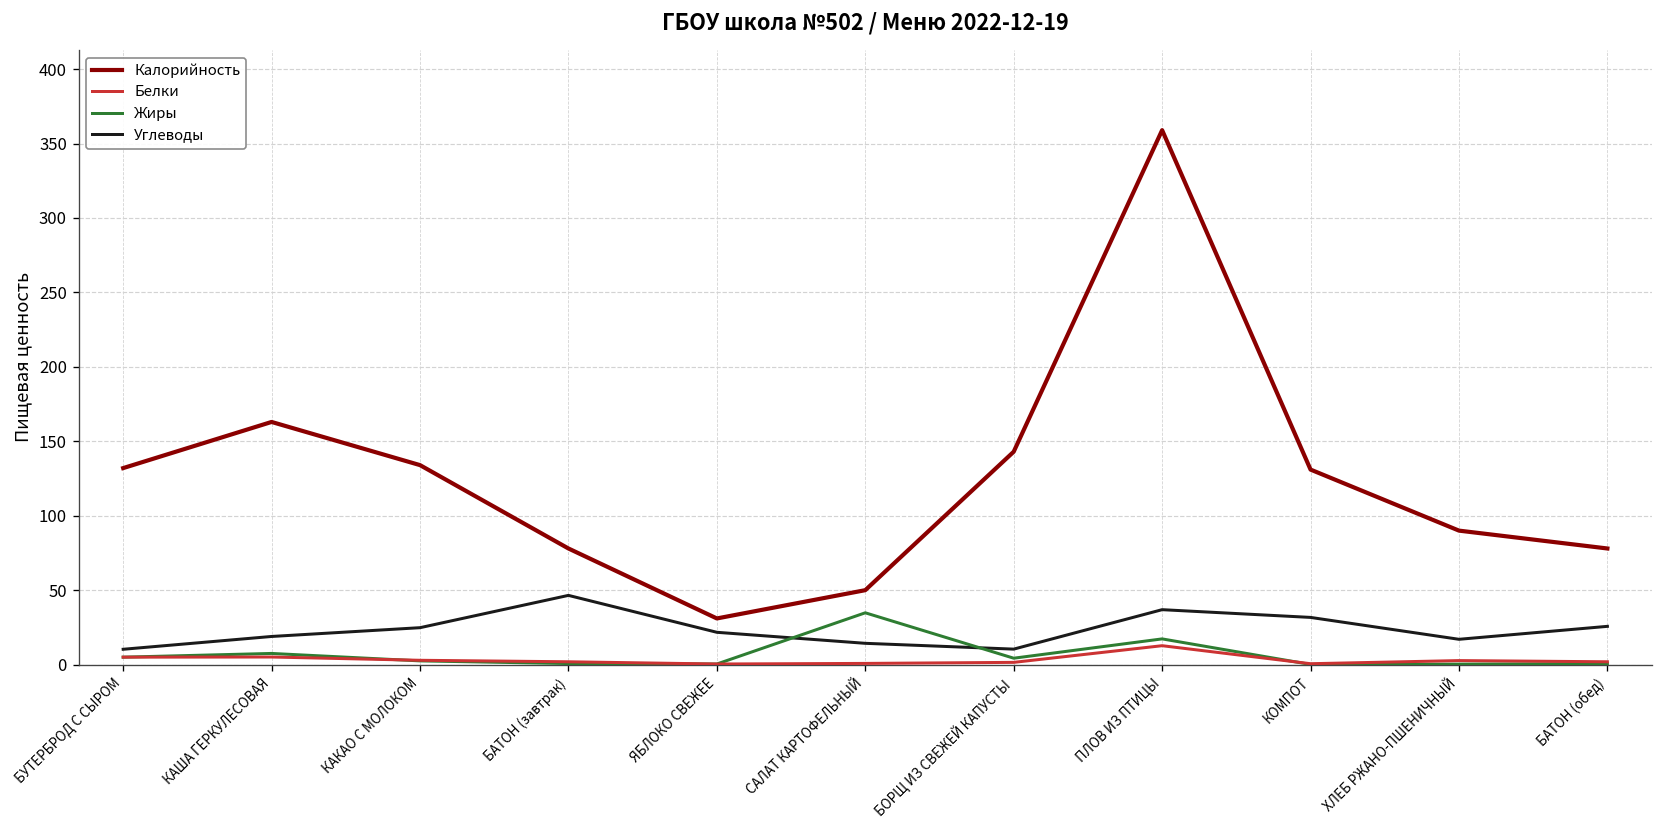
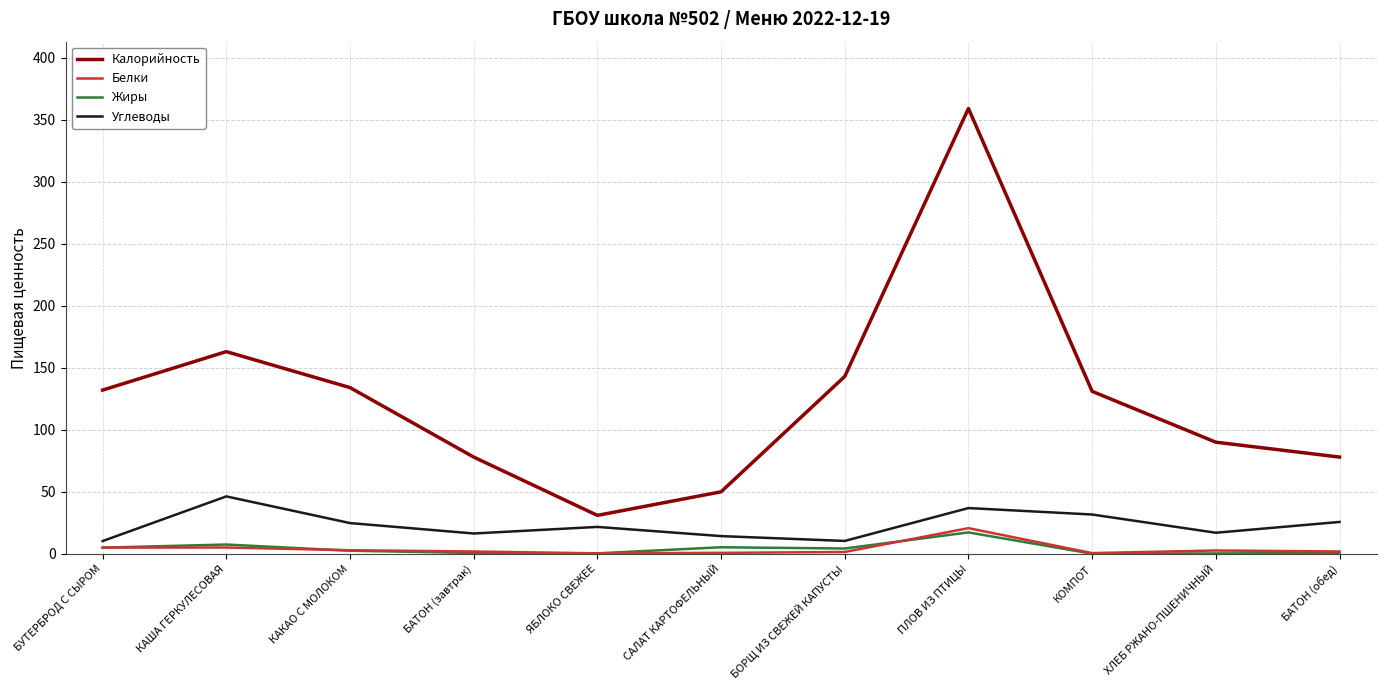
Углеводы, КАША ГЕРКУЛЕСОВАЯ: 19 -> 46
Углеводы, БАТОН (завтрак): 47 -> 16
Жиры, САЛАТ КАРТОФЕЛЬНЫЙ: 35 -> 5
Белки, ПЛОВ ИЗ ПТИЦЫ: 13 -> 21
